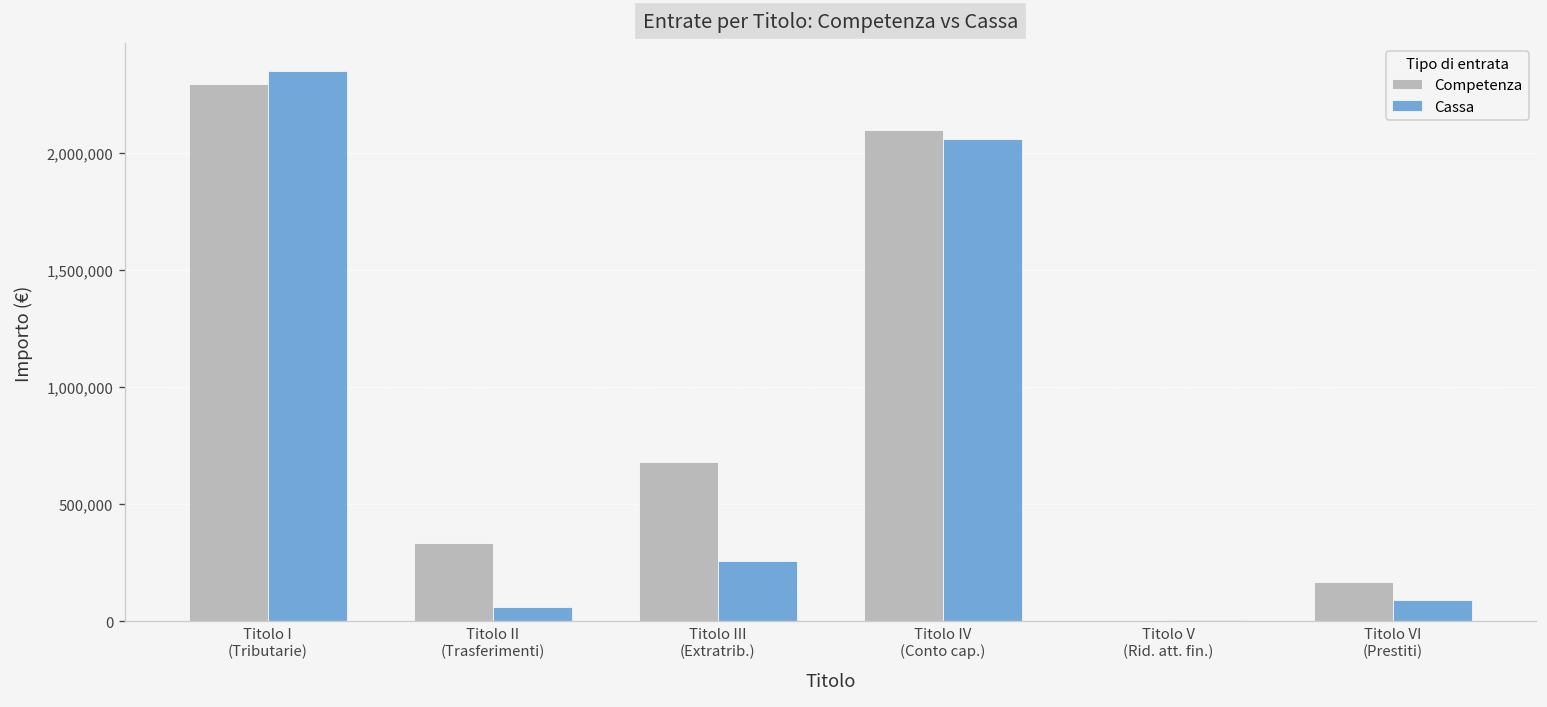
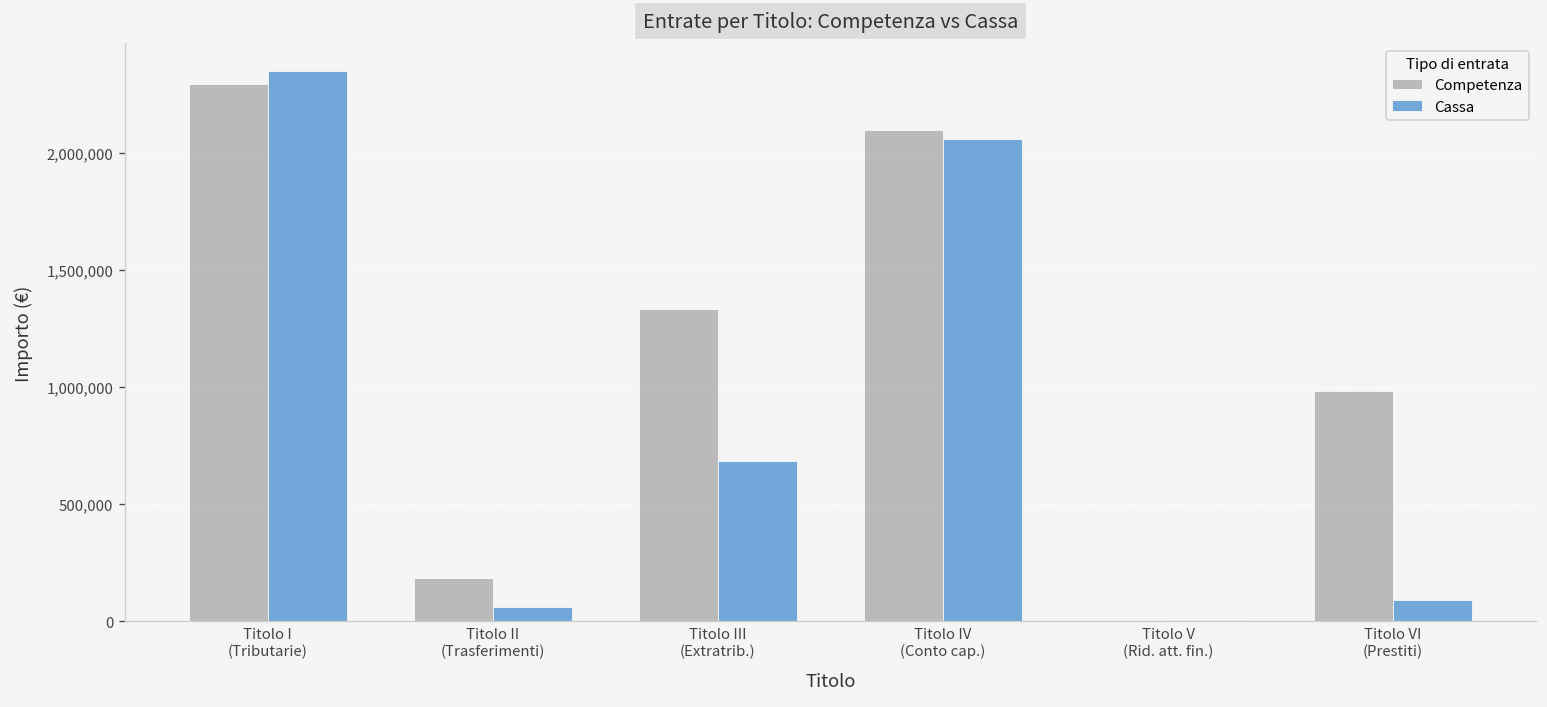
Competenza, Titolo II (Trasferimenti): 330,000 -> 180,000
Competenza, Titolo III (Extratrib.): 680,000 -> 1,330,000
Cassa, Titolo III (Extratrib.): 260,000 -> 680,000
Competenza, Titolo VI (Prestiti): 170,000 -> 980,000
